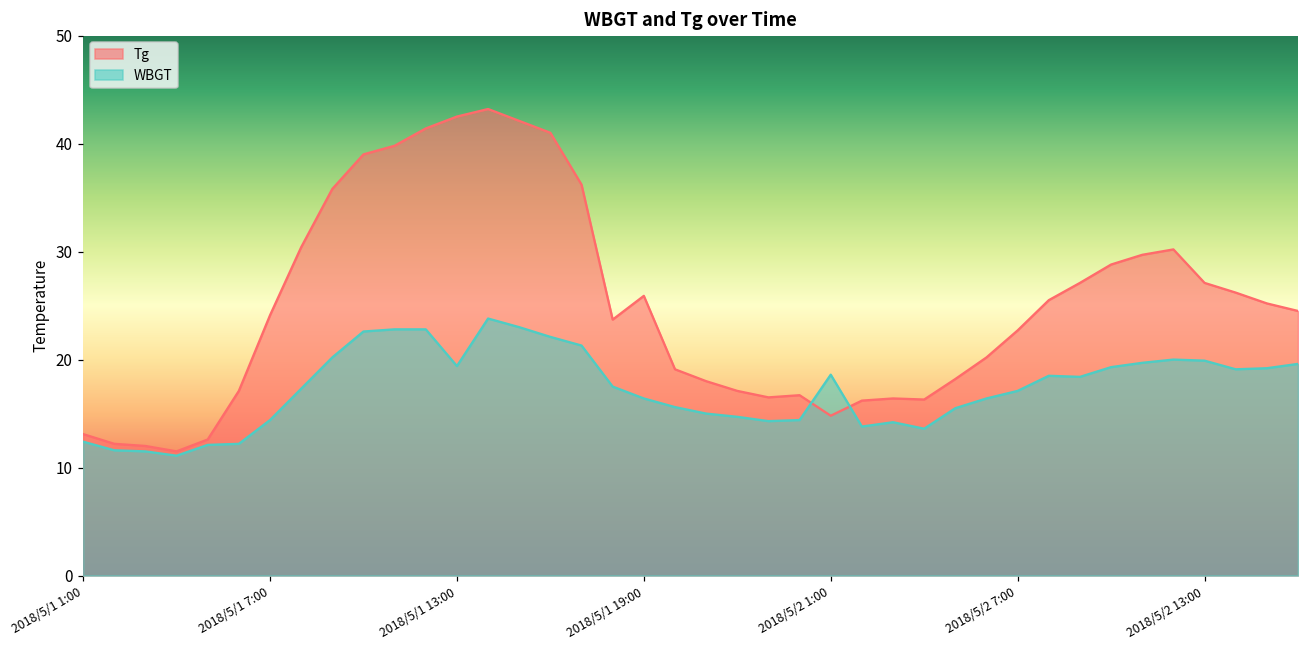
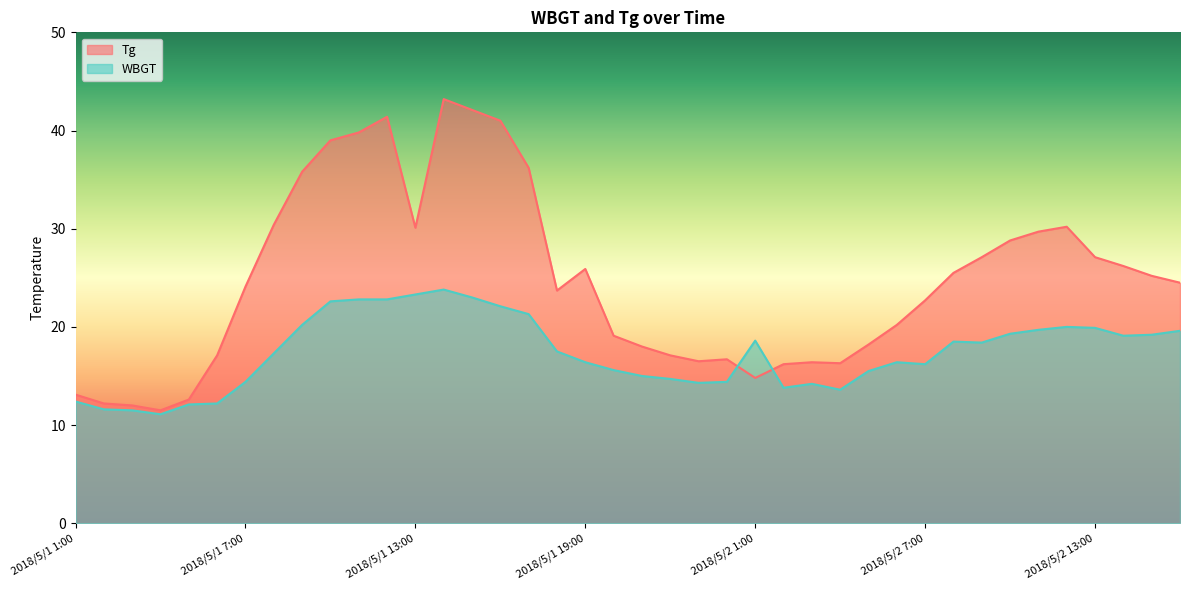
Tg, 2018/5/1 13:00: 43 -> 30
WBGT, 2018/5/1 13:00: 19 -> 23
WBGT, 2018/5/2 7:00: 17 -> 16
